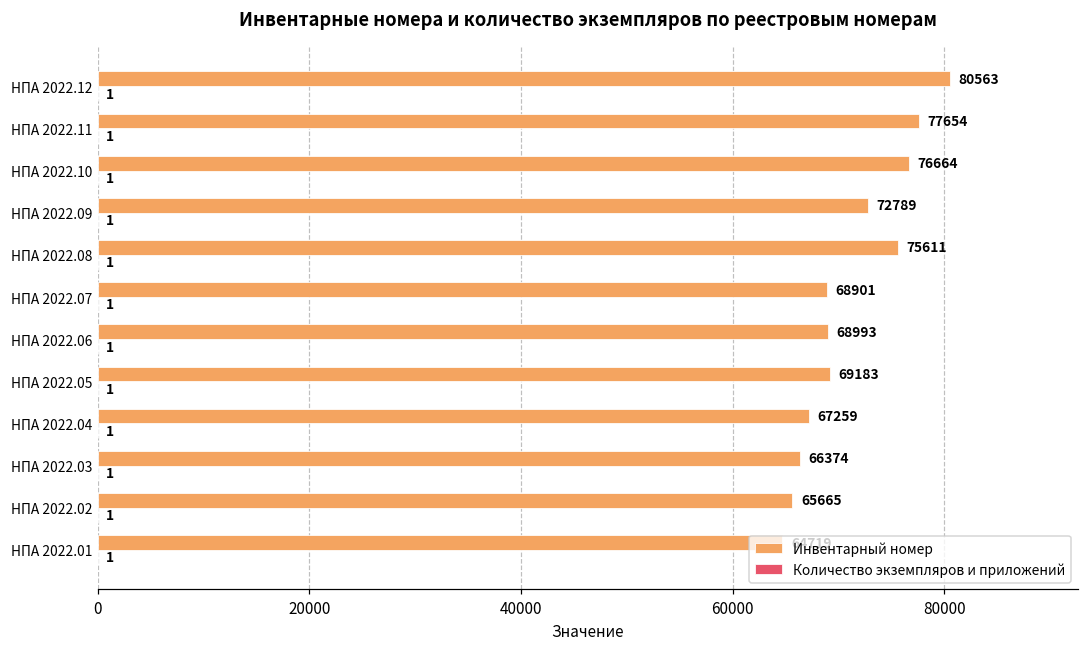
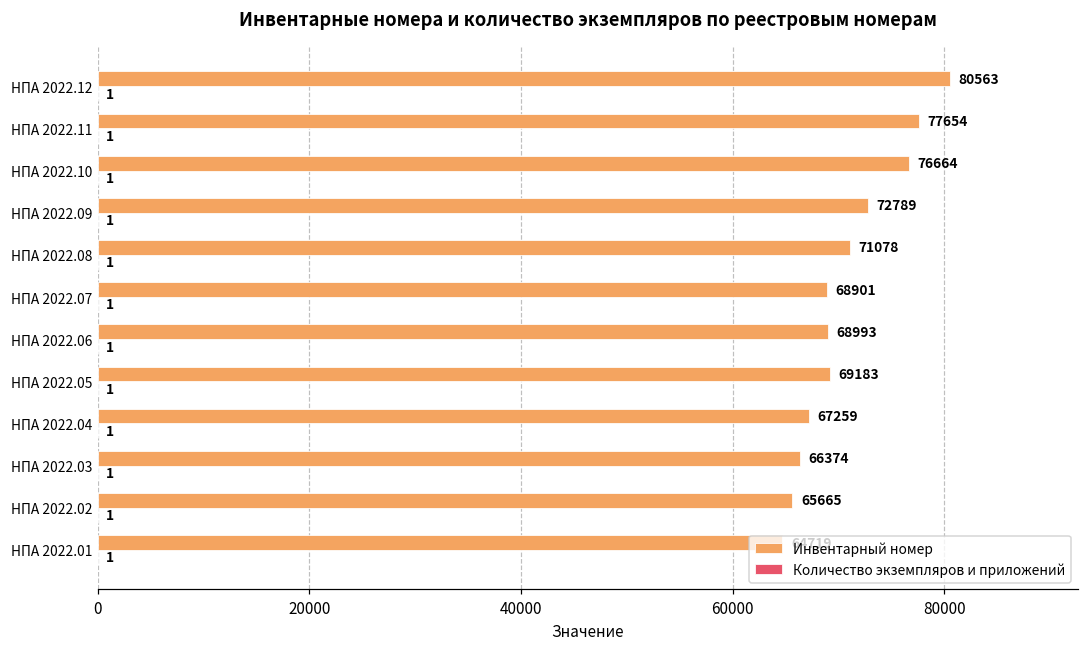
Инвентарный номер, НПА 2022.08: 75611 -> 71078
